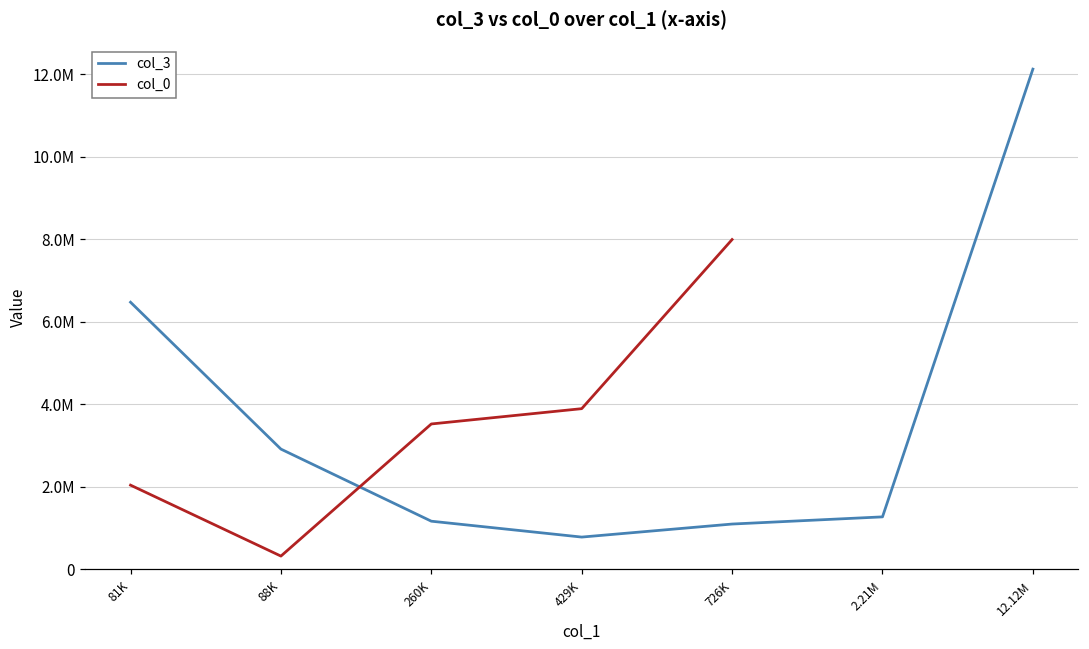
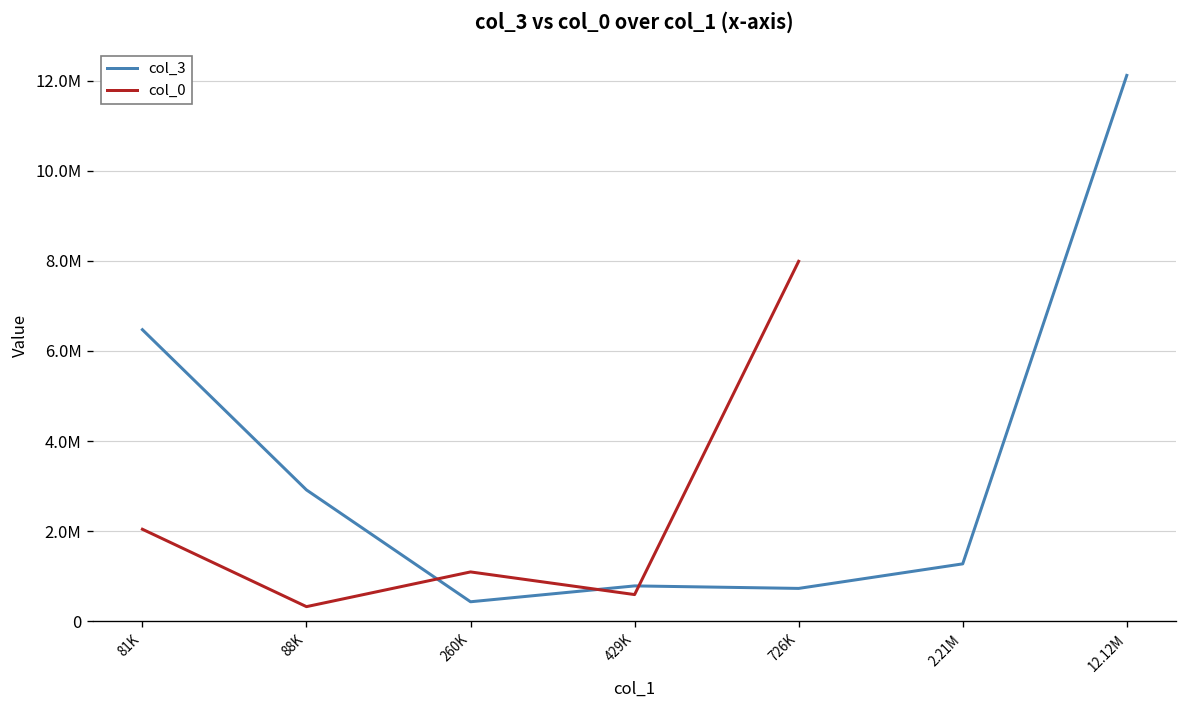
col_3, 260K: 1200000 -> 400000
col_0, 260K: 3500000 -> 1100000
col_0, 429K: 3900000 -> 600000
col_3, 726K: 1100000 -> 700000
